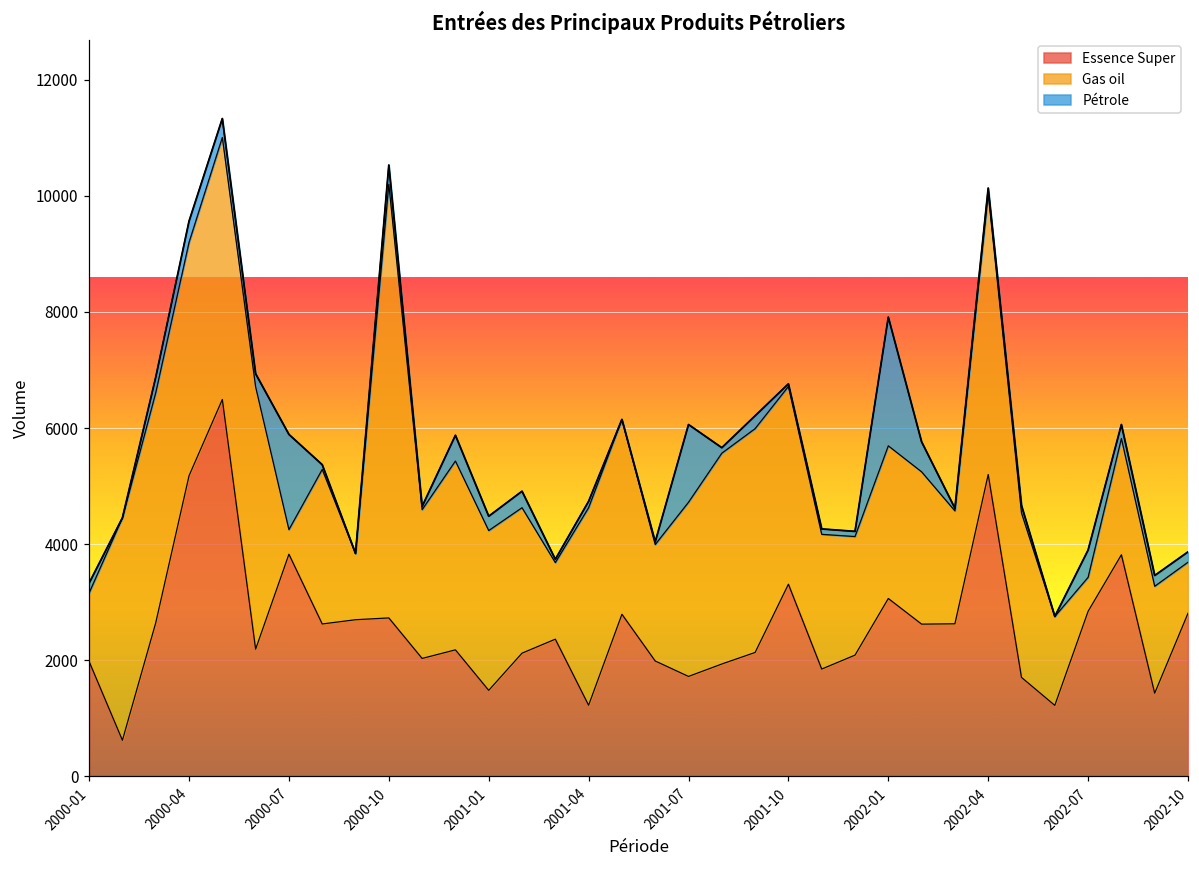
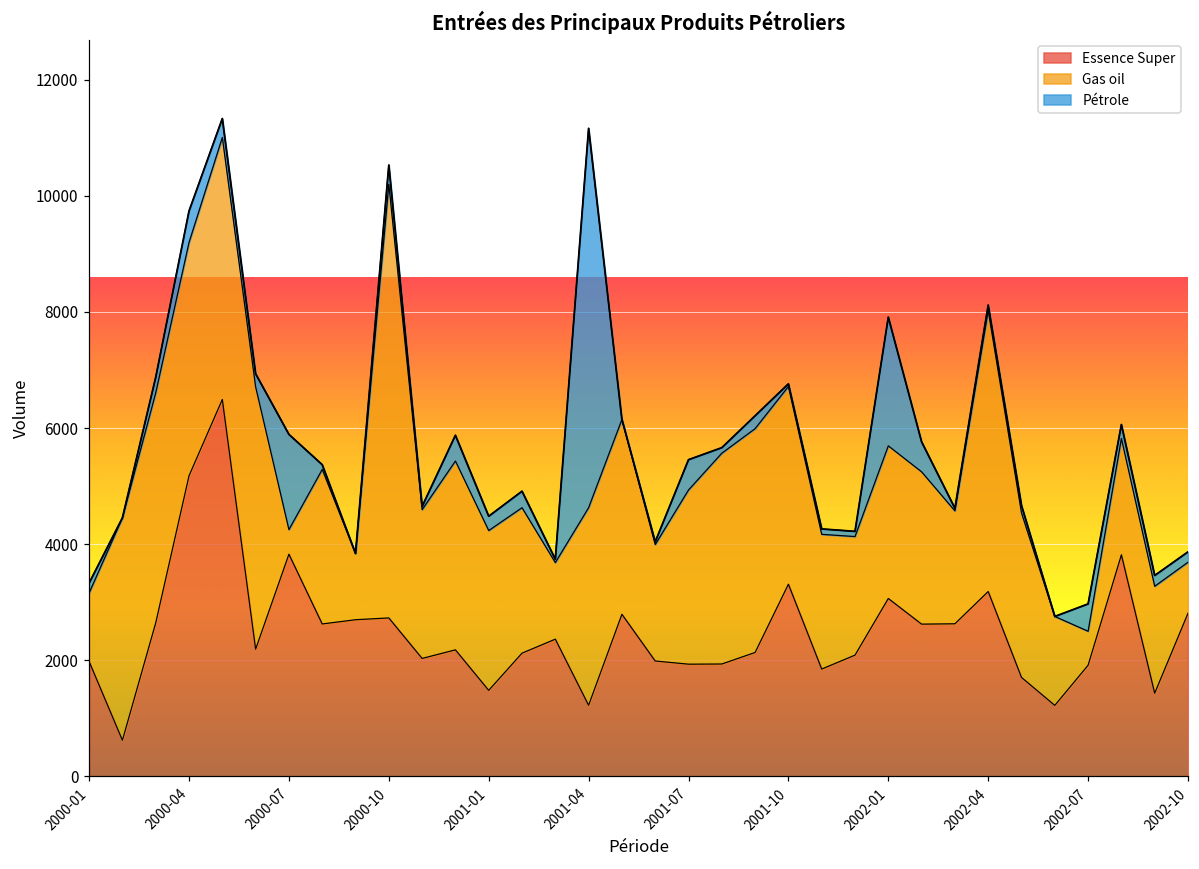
Pétrole, 2000-04: 400 -> 500
Pétrole, 2001-04: 100 -> 6500
Essence Super, 2001-07: 1700 -> 1900
Pétrole, 2001-07: 1300 -> 500
Essence Super, 2002-04: 5200 -> 3200
Essence Super, 2002-07: 2800 -> 1900
